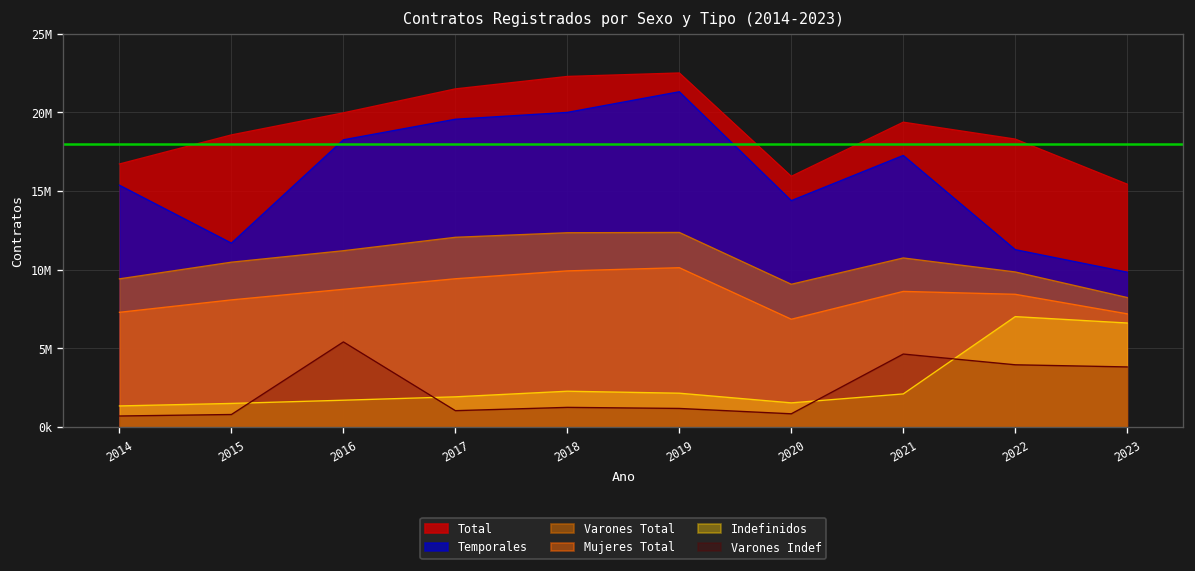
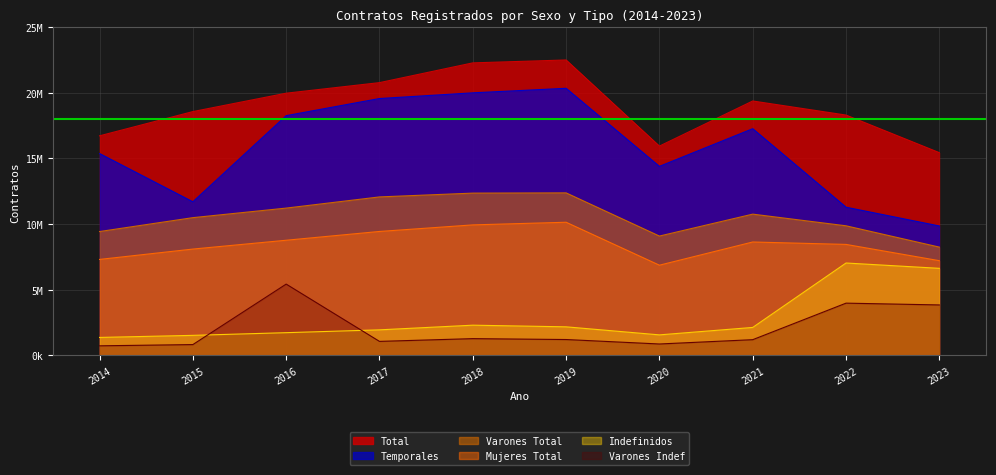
Total, 2017: 21500000 -> 20800000
Temporales, 2019: 21300000 -> 20400000
Varones Indef, 2021: 4600000 -> 1200000
